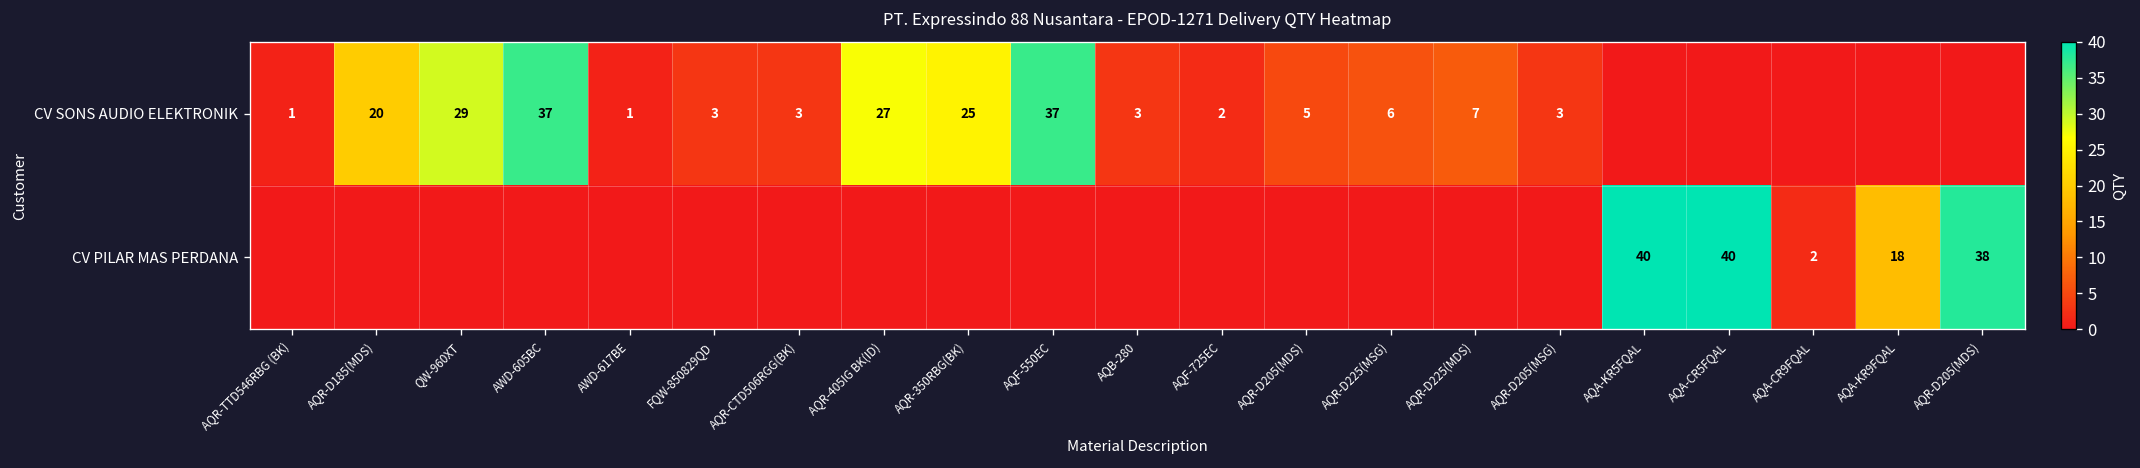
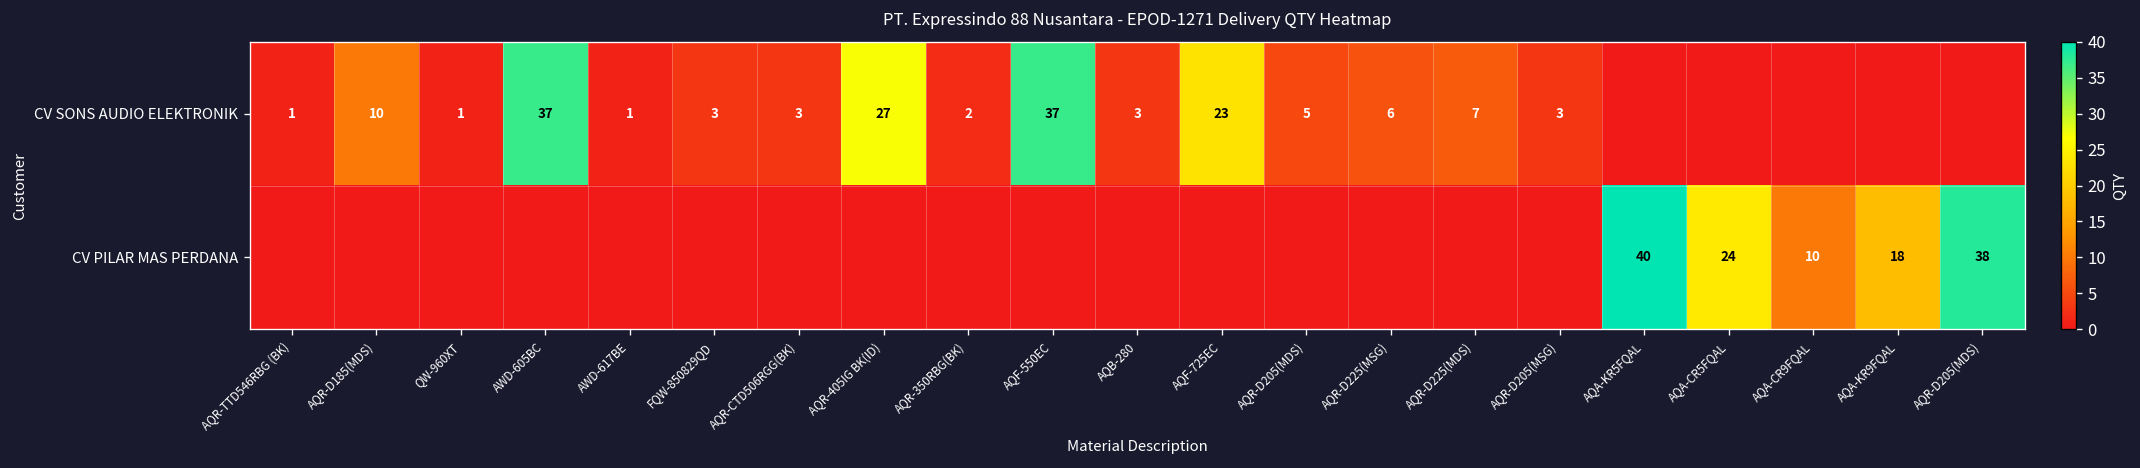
CV SONS AUDIO ELEKTRONIK, AQR-D185(MDS): 20 -> 10
CV SONS AUDIO ELEKTRONIK, QW-960XT: 29 -> 1
CV SONS AUDIO ELEKTRONIK, AQR-350RBG(BK): 25 -> 2
CV SONS AUDIO ELEKTRONIK, AQF-725EC: 2 -> 23
CV PILAR MAS PERDANA, AQA-CR5FQAL: 40 -> 24
CV PILAR MAS PERDANA, AQA-CR9FQAL: 2 -> 10
